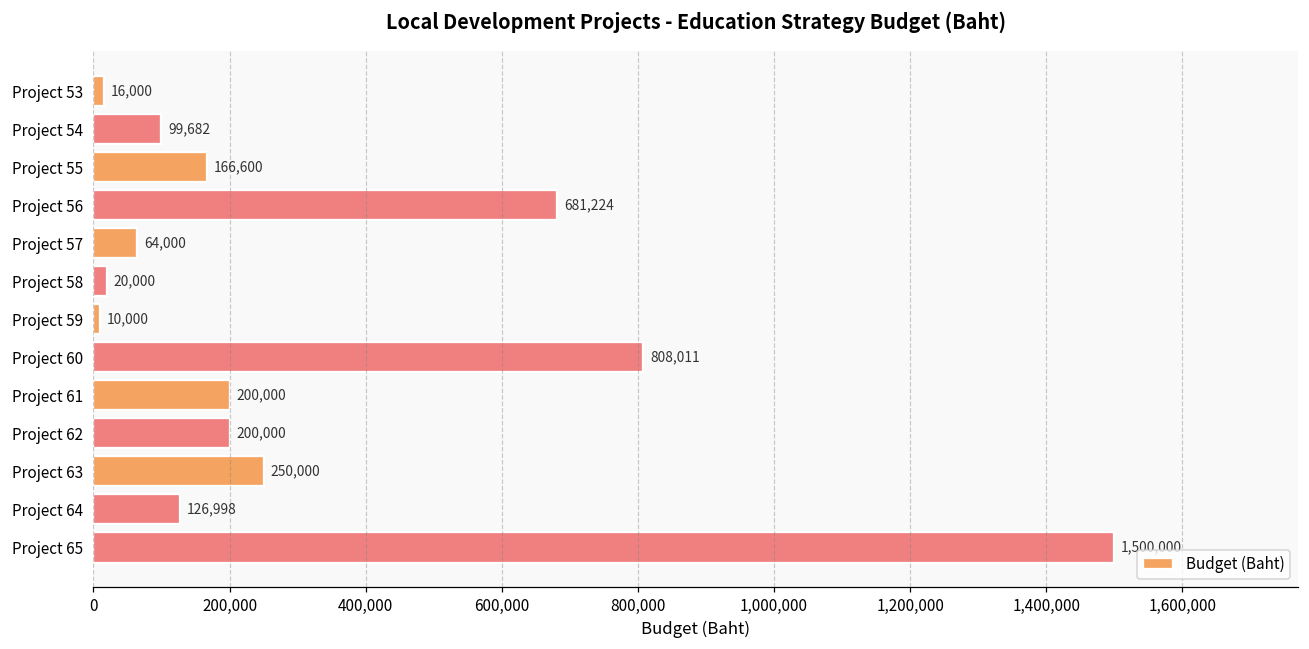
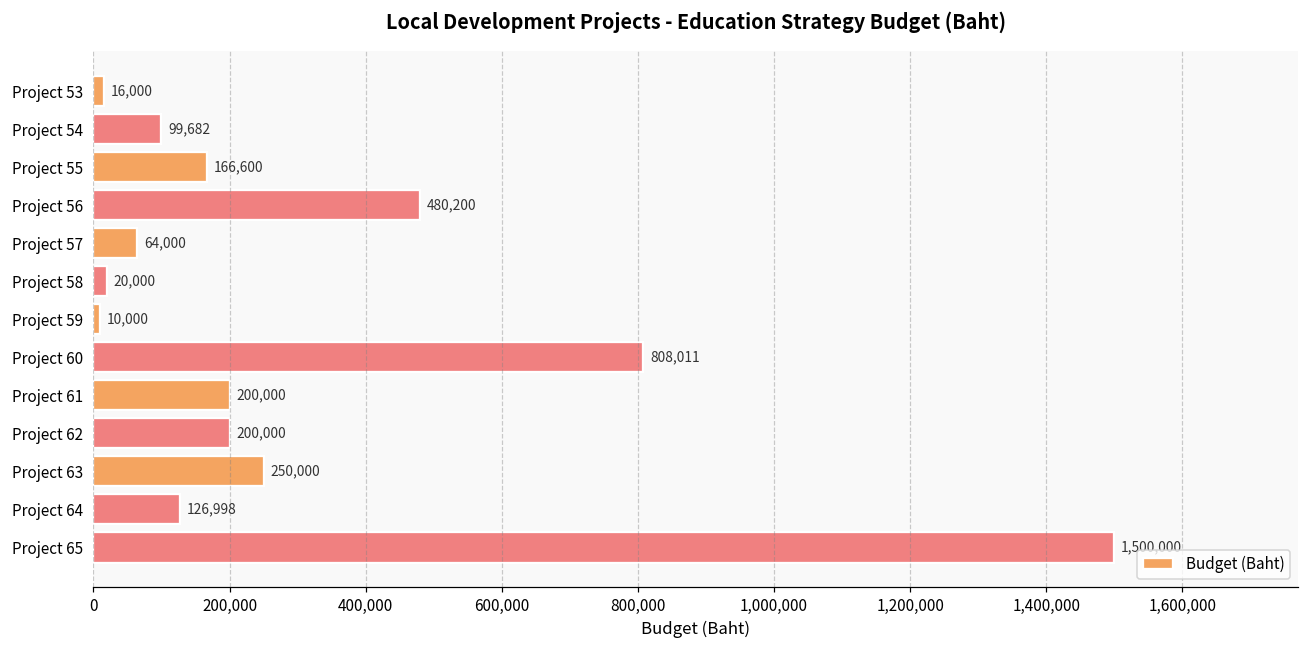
Project 56: 681,224 -> 480,200
